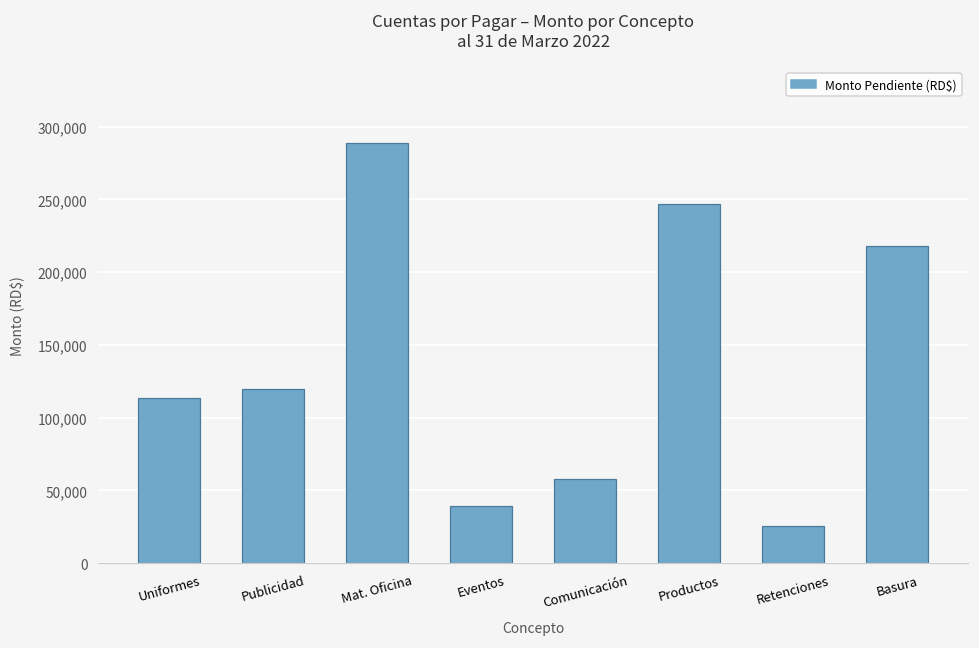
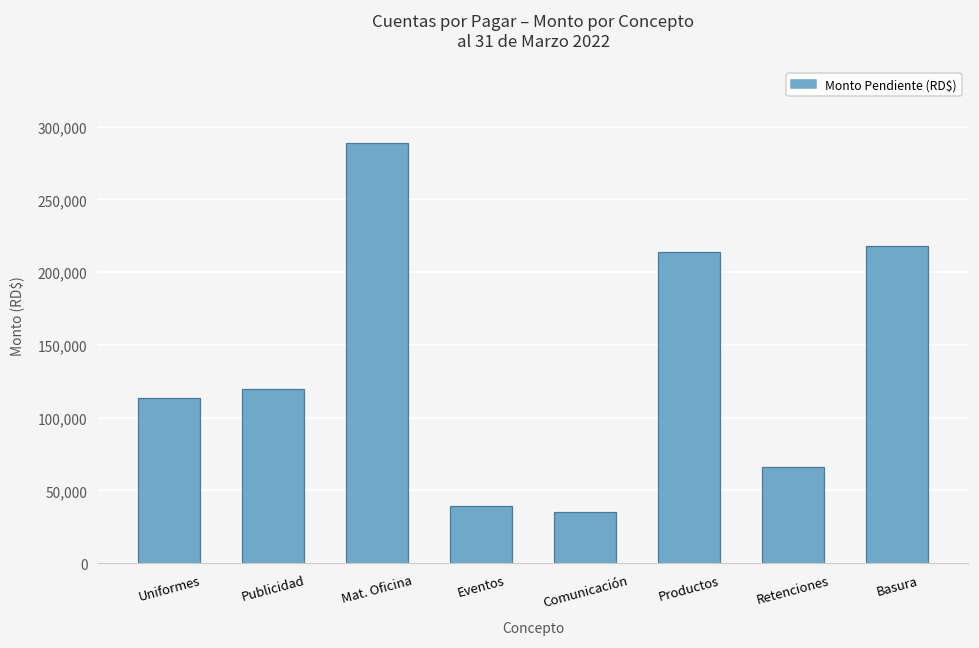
Comunicación: 58,000 -> 35,000
Productos: 247,000 -> 214,000
Retenciones: 26,000 -> 66,000
